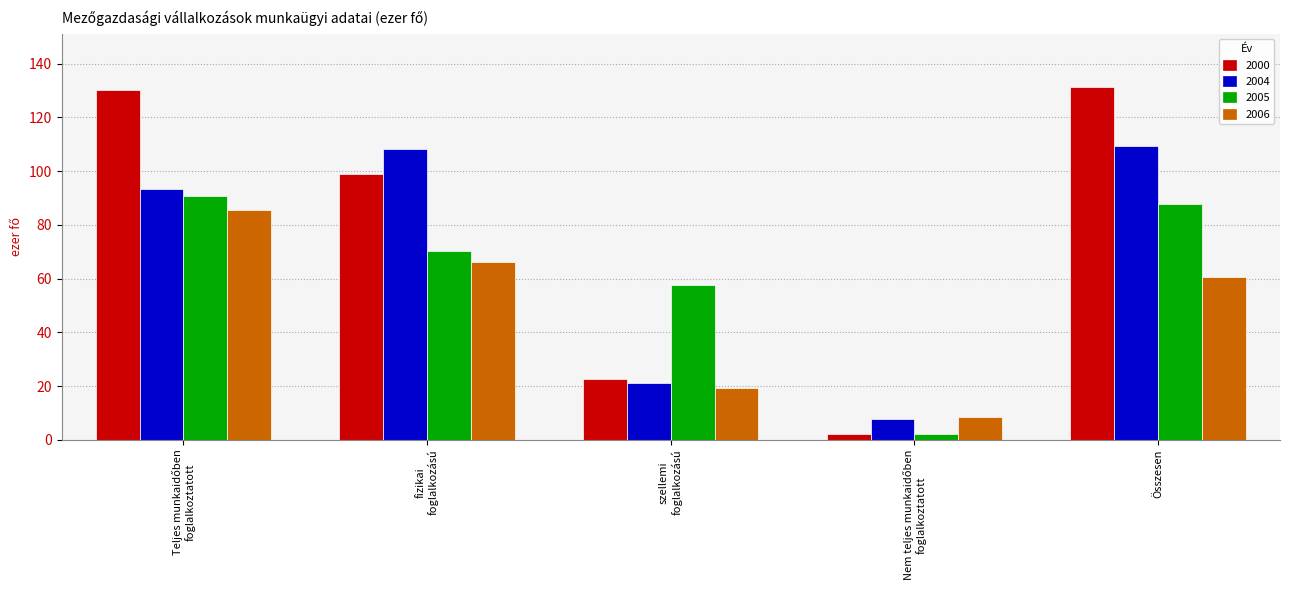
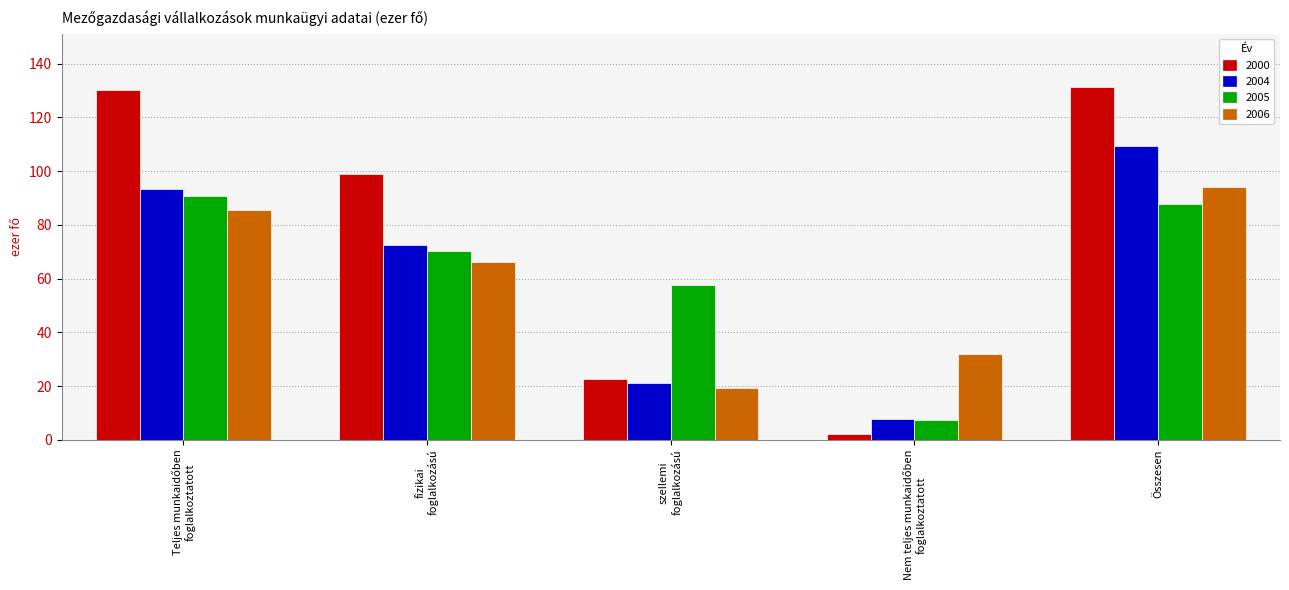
2004, fizikai foglalkozású: 108 -> 73
2005, Nem teljes munkaidőben foglalkoztatott: 2 -> 7
2006, Nem teljes munkaidőben foglalkoztatott: 8 -> 32
2006, Összesen: 61 -> 94
